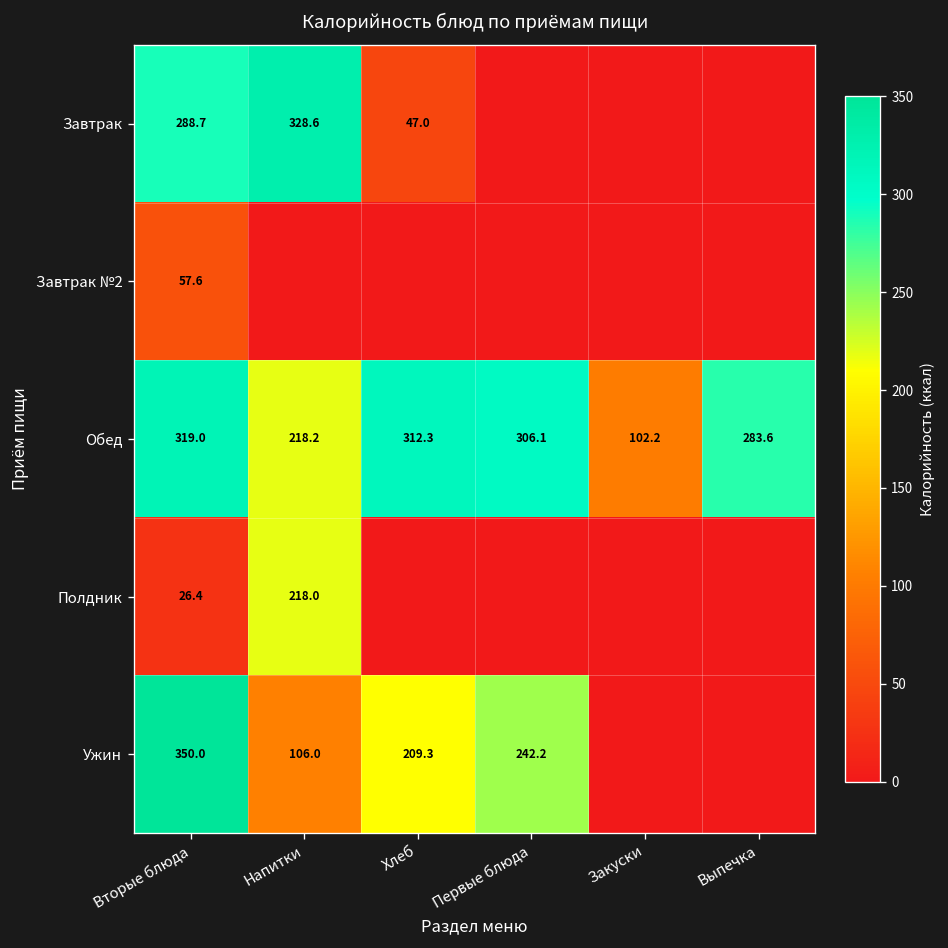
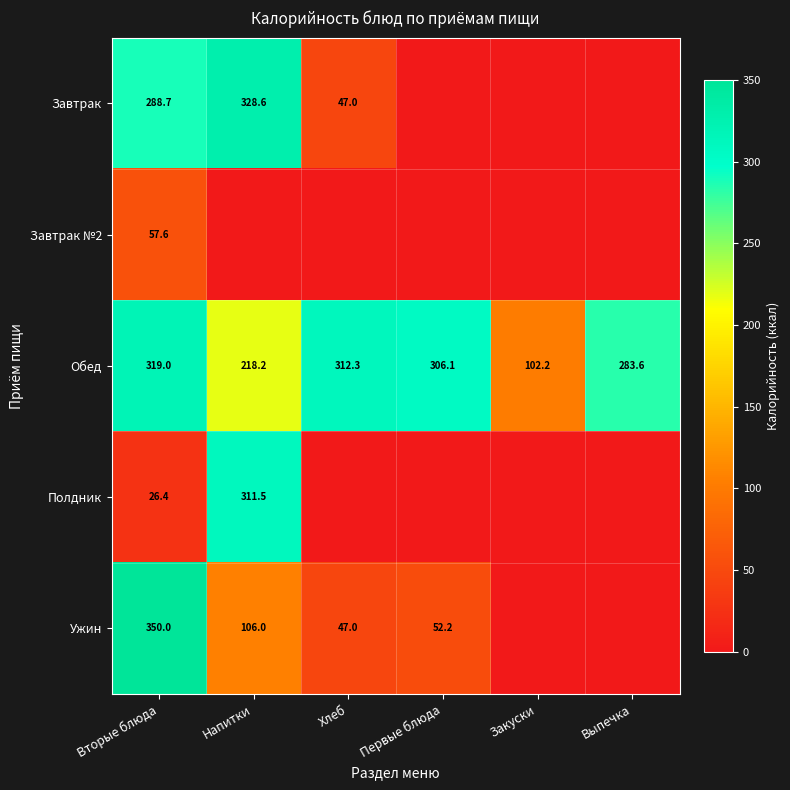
Полдник, Напитки: 218.0 -> 311.5
Ужин, Хлеб: 209.3 -> 47.0
Ужин, Первые блюда: 242.2 -> 52.2
